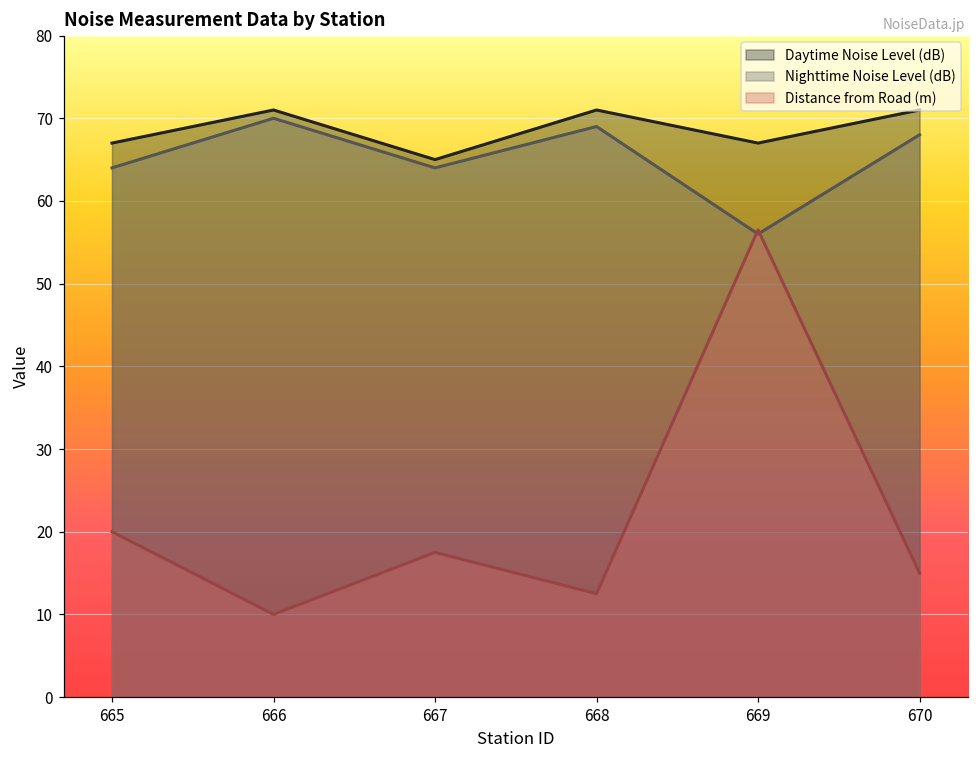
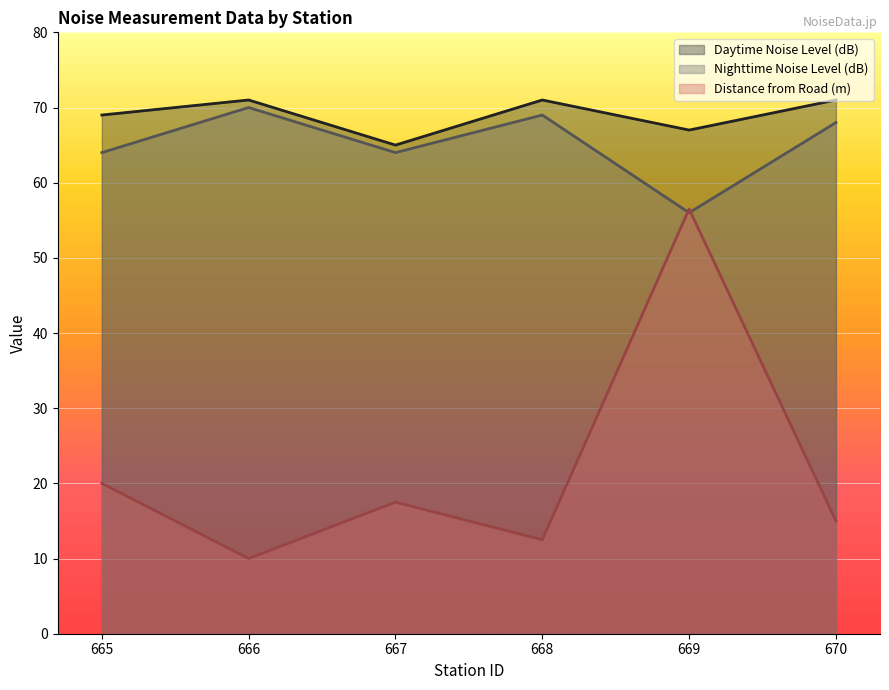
Daytime Noise Level (dB), 665: 67 -> 69
